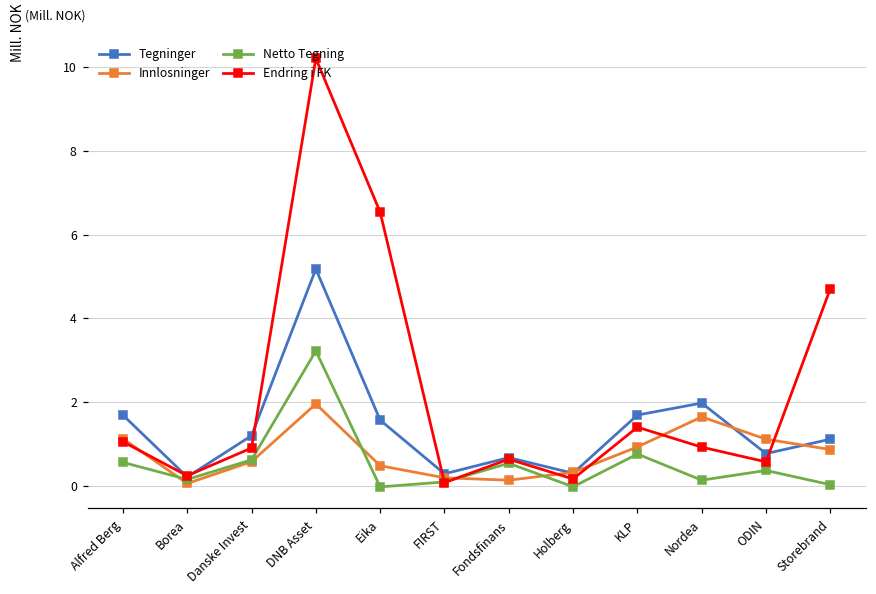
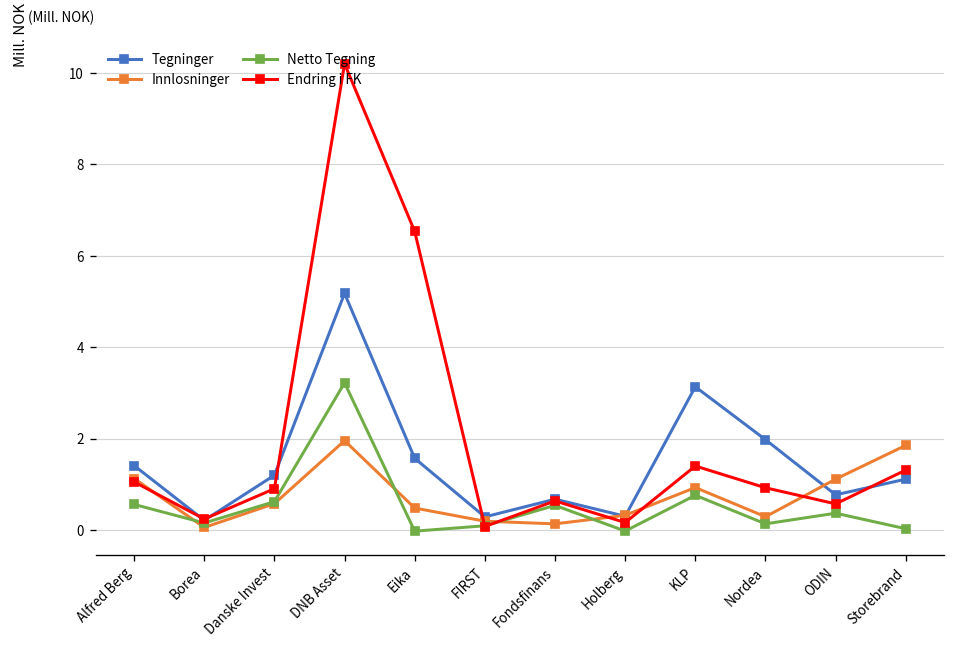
Tegninger, Alfred Berg: 1.7 -> 1.4
Tegninger, KLP: 1.7 -> 3.1
Innlosninger, Nordea: 1.6 -> 0.3
Innlosninger, Storebrand: 0.9 -> 1.9
Endring i FK, Storebrand: 4.7 -> 1.3
